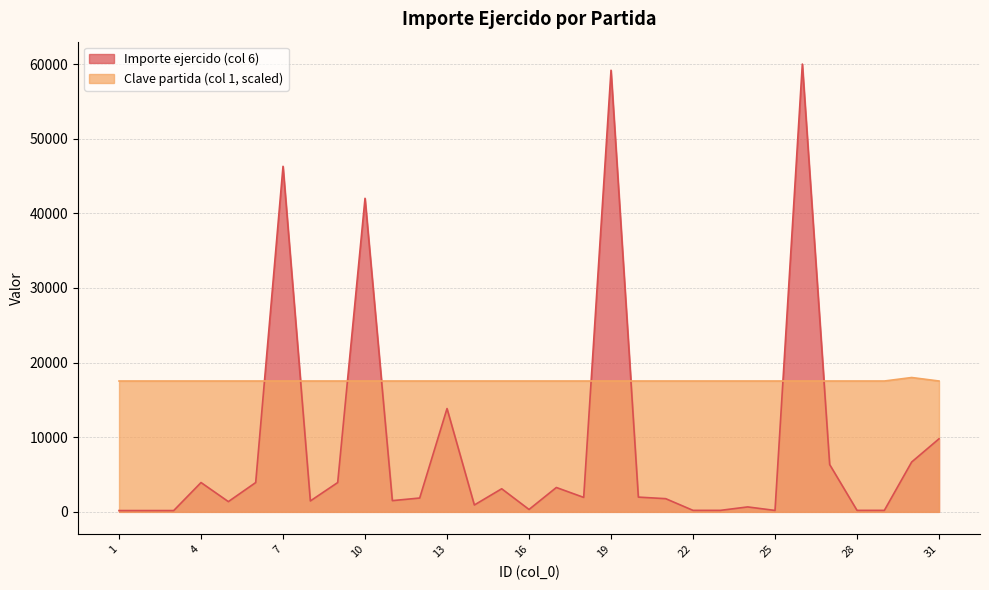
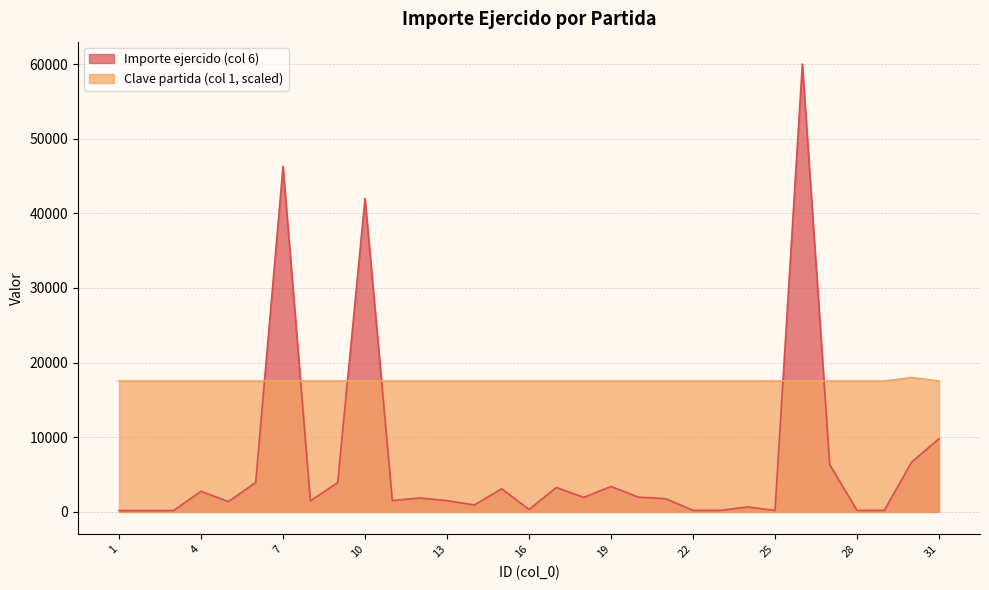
Importe ejercido (col 6), 4: 4000 -> 3000
Importe ejercido (col 6), 13: 14000 -> 2000
Importe ejercido (col 6), 19: 59000 -> 3000
